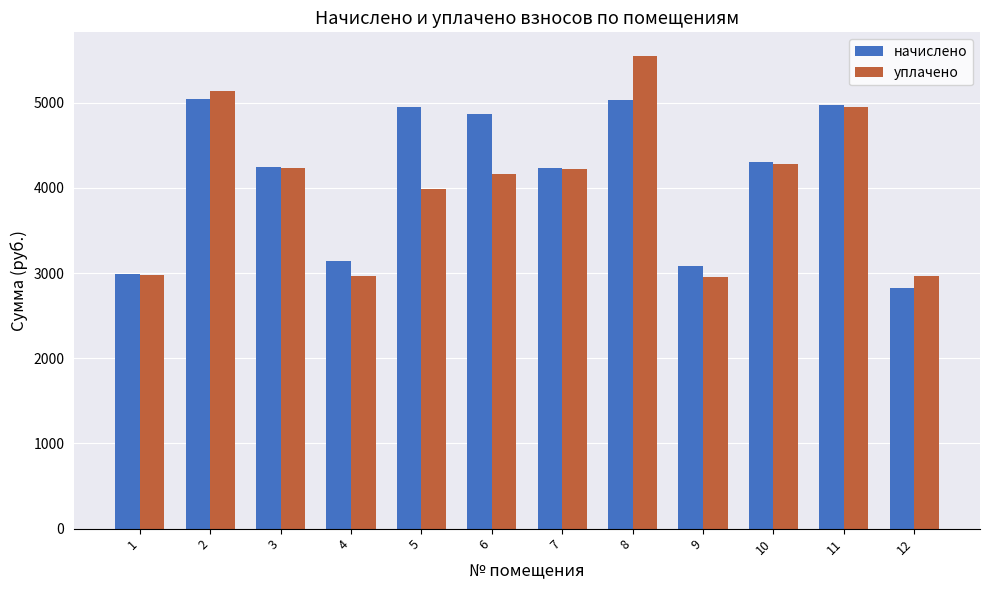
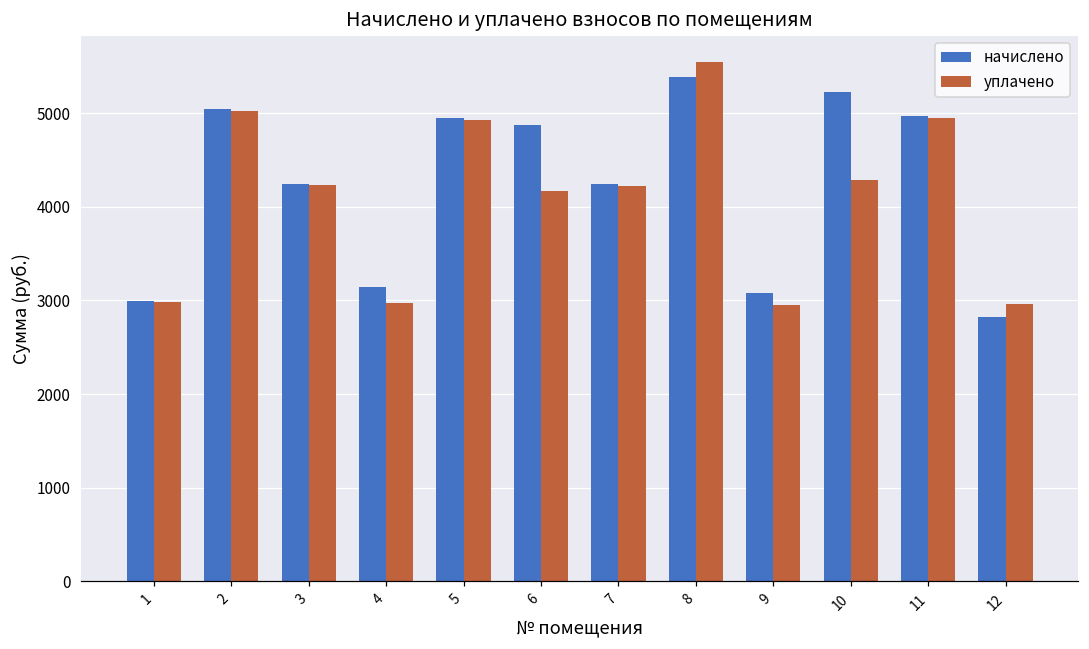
уплачено, 2: 5100 -> 5000
уплачено, 5: 4000 -> 4900
начислено, 8: 5000 -> 5400
начислено, 10: 4300 -> 5200
